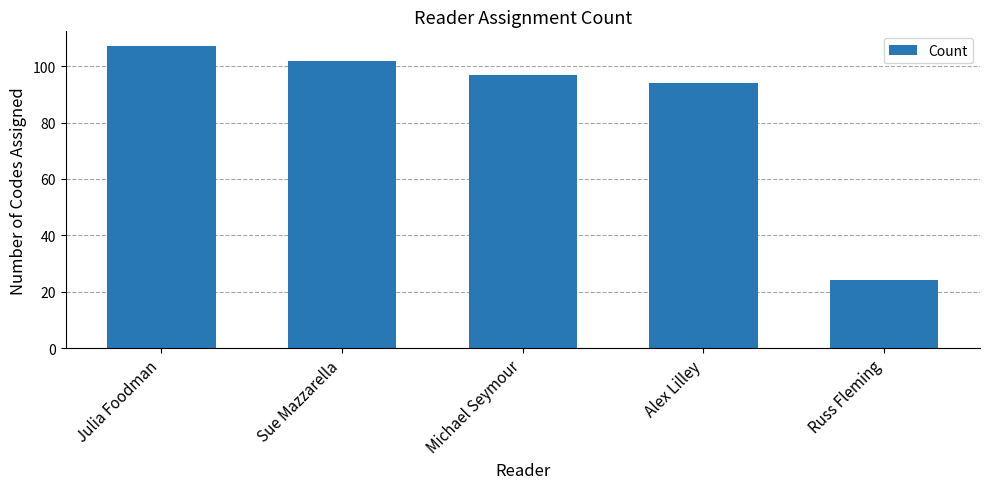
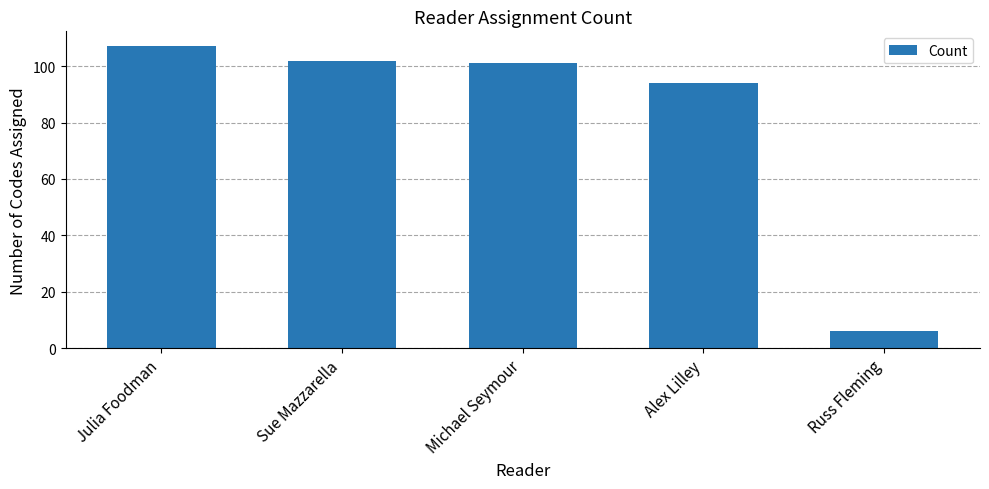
Michael Seymour: 97 -> 101
Russ Fleming: 24 -> 6
